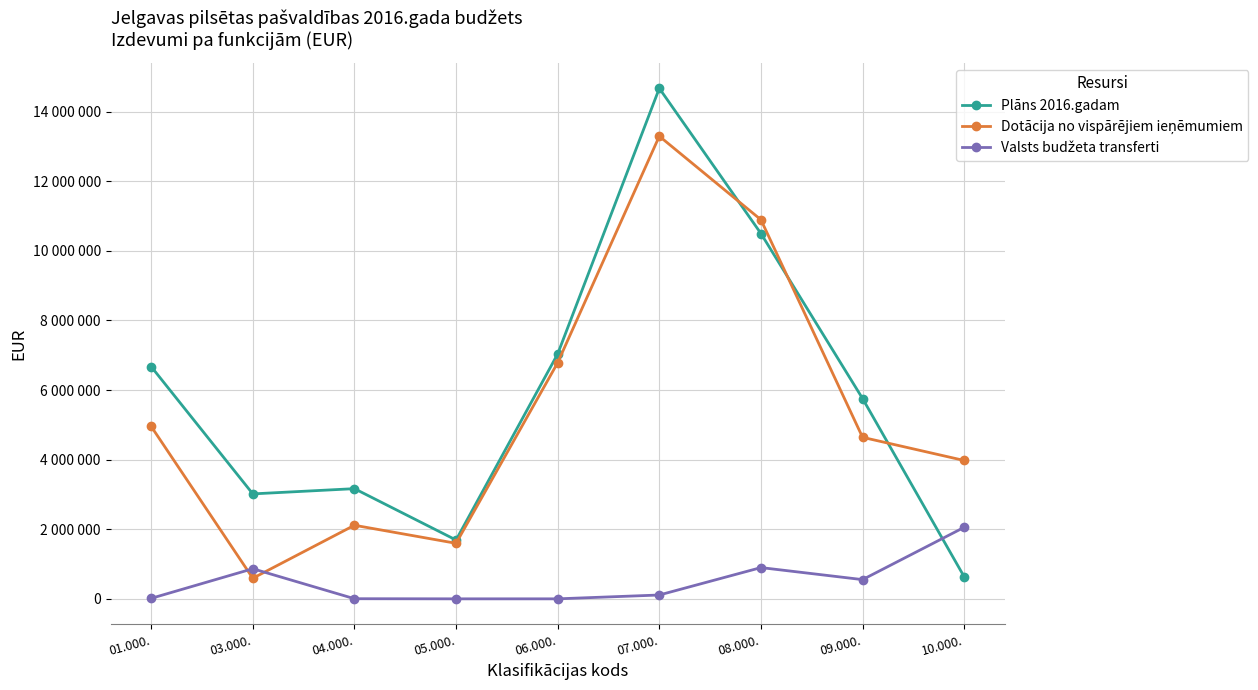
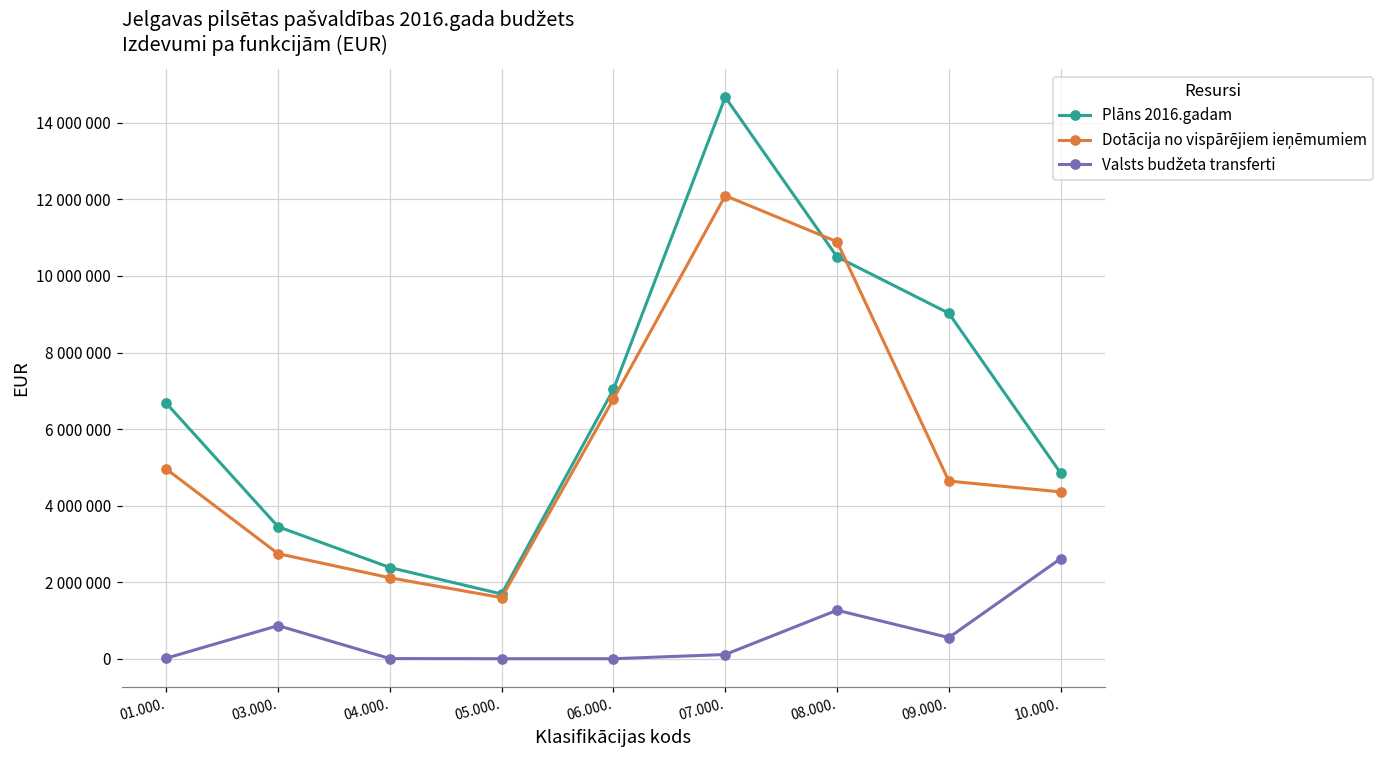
Plāns 2016.gadam, 03.000.: 3000000 -> 3400000
Dotācija no vispārējiem ieņēmumiem, 03.000.: 600000 -> 2700000
Plāns 2016.gadam, 04.000.: 3200000 -> 2400000
Dotācija no vispārējiem ieņēmumiem, 07.000.: 13300000 -> 12100000
Valsts budžeta transferti, 08.000.: 900000 -> 1300000
Plāns 2016.gadam, 09.000.: 5800000 -> 9000000
Plāns 2016.gadam, 10.000.: 600000 -> 4900000
Dotācija no vispārējiem ieņēmumiem, 10.000.: 4000000 -> 4400000
Valsts budžeta transferti, 10.000.: 2100000 -> 2600000
